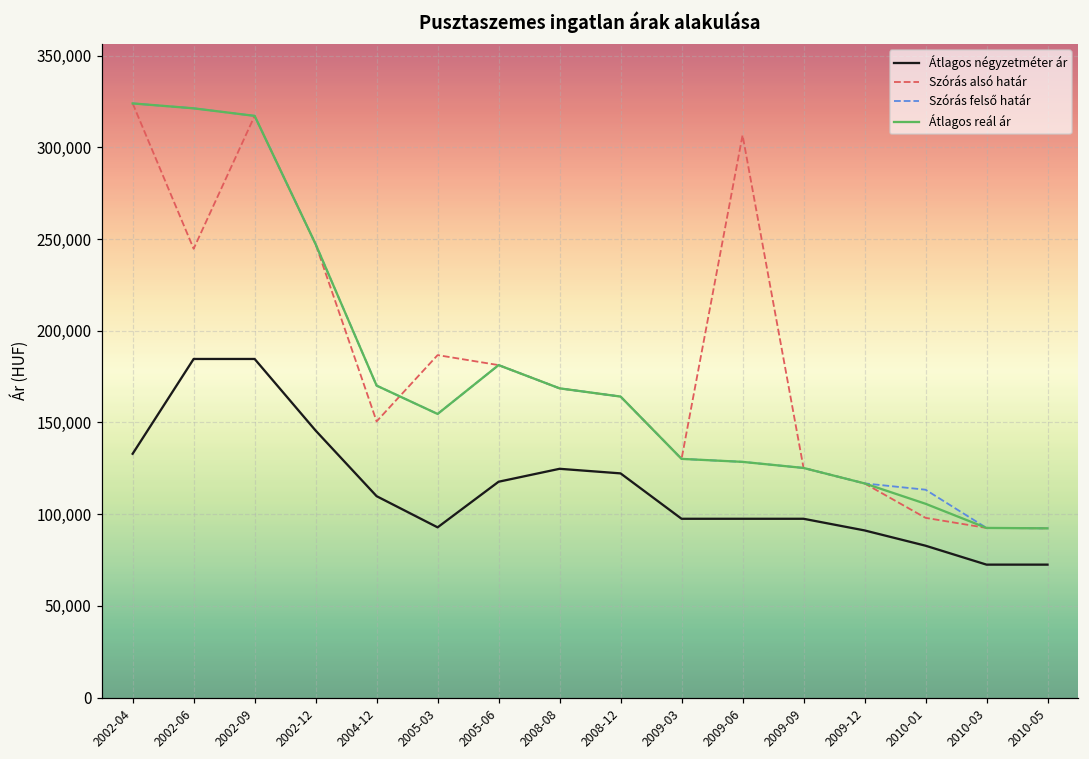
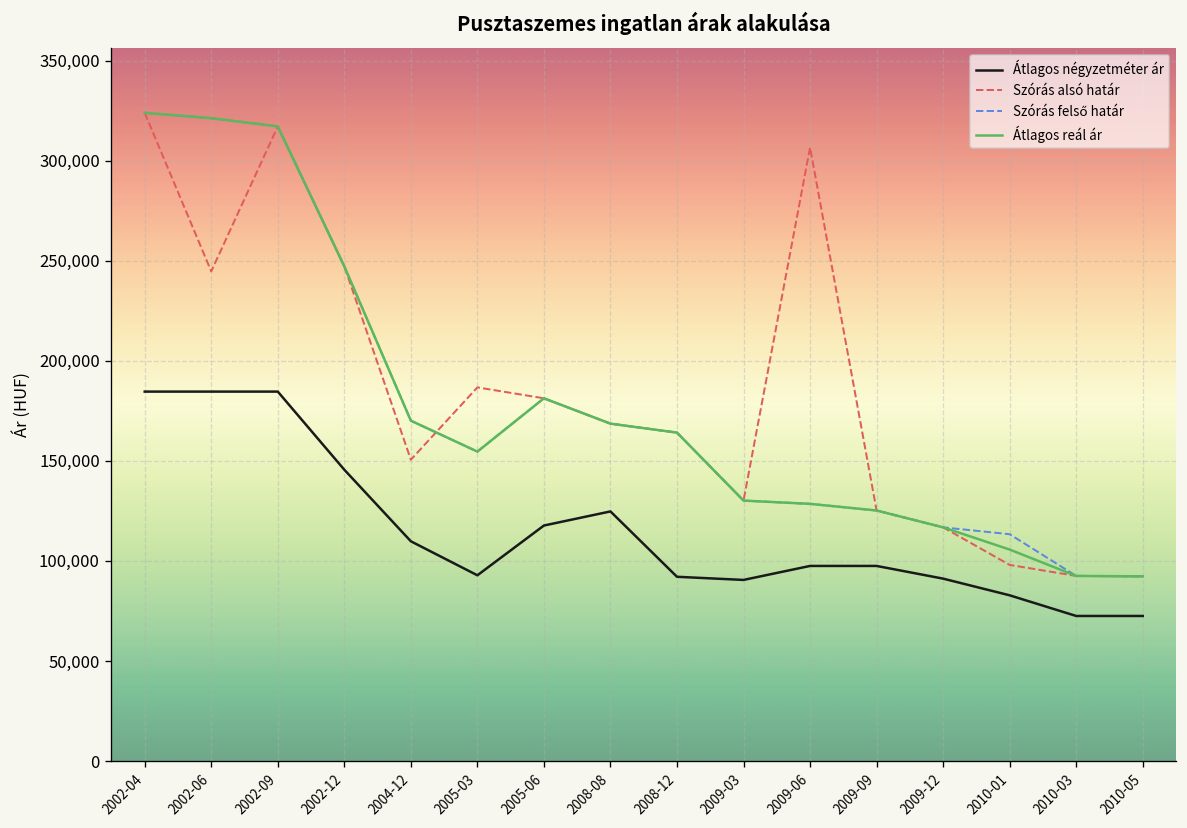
Átlagos négyzetméter ár, 2002-04: 133,000 -> 185,000
Átlagos négyzetméter ár, 2008-12: 122,000 -> 92,000
Átlagos négyzetméter ár, 2009-03: 98,000 -> 91,000
